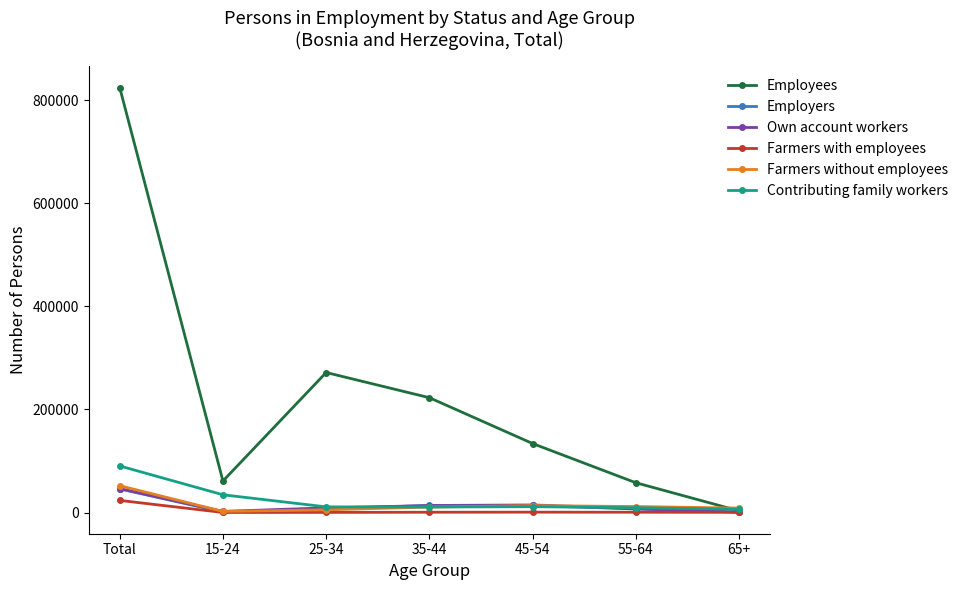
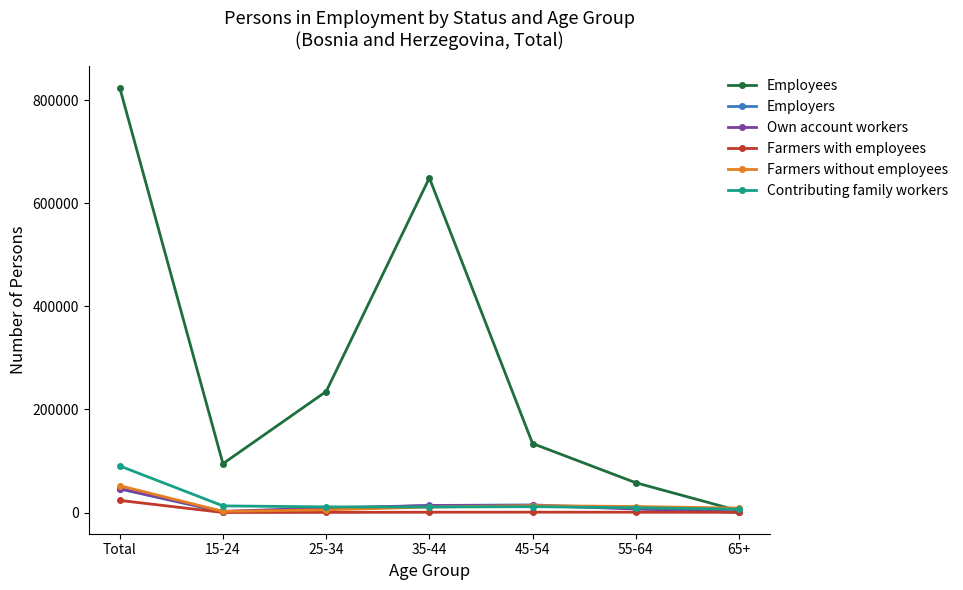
Employees, 15-24: 60000 -> 90000
Contributing family workers, 15-24: 30000 -> 10000
Employees, 25-34: 270000 -> 230000
Employees, 35-44: 220000 -> 650000
